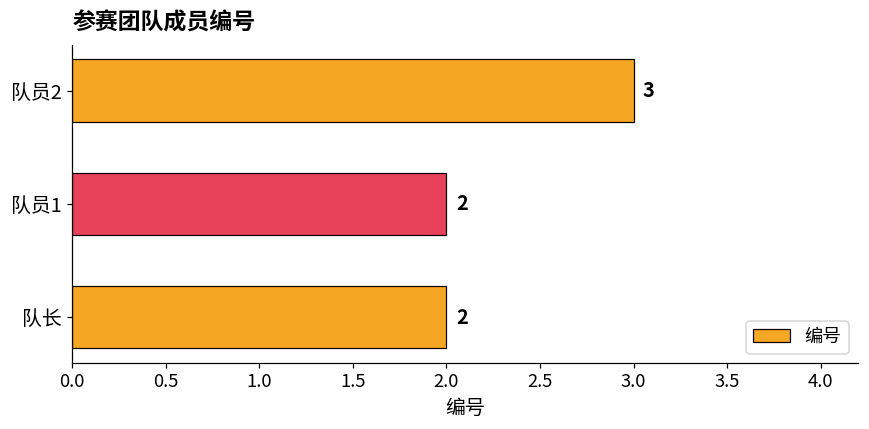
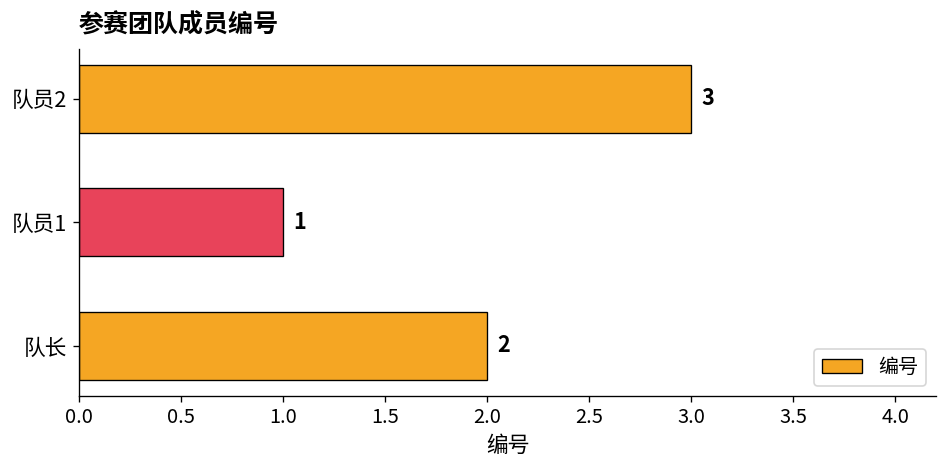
队员1: 2 -> 1
